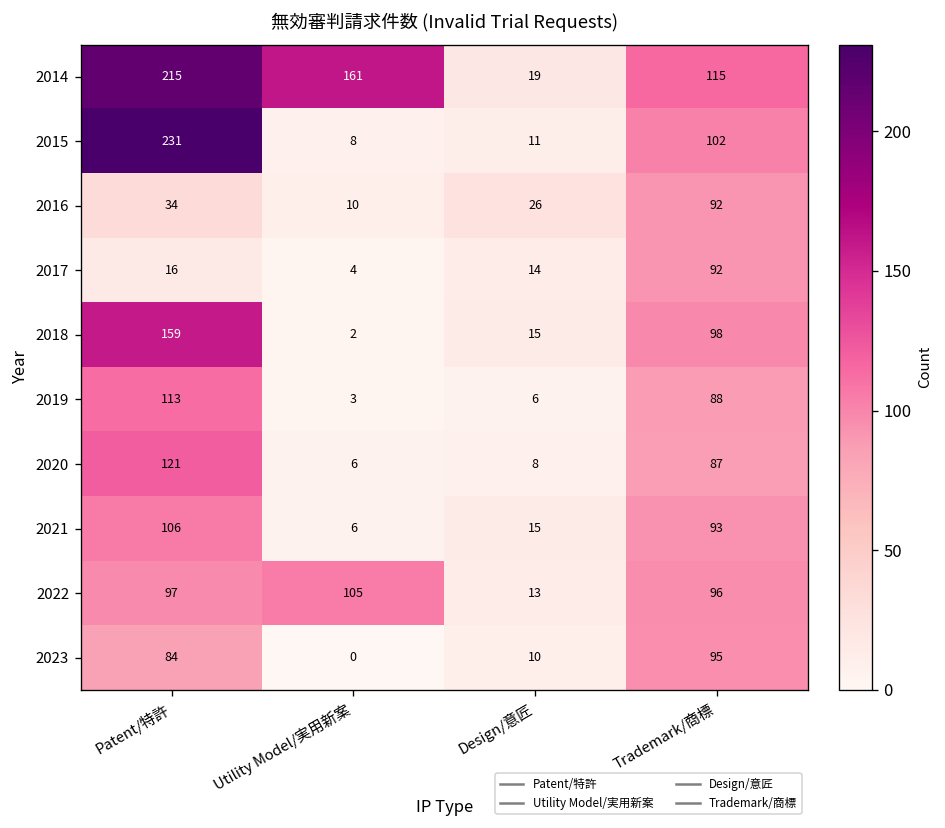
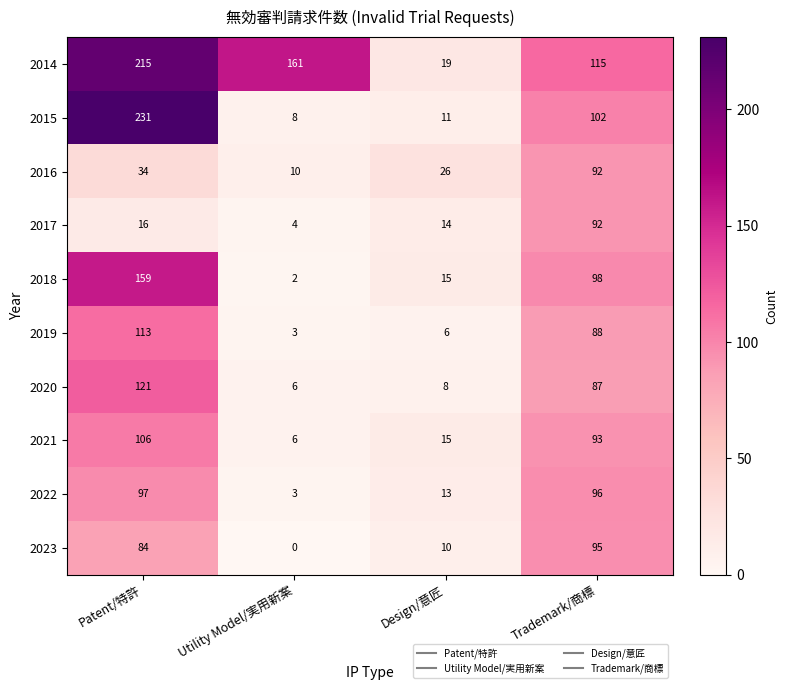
2022, Utility Model/実用新案: 105 -> 3
